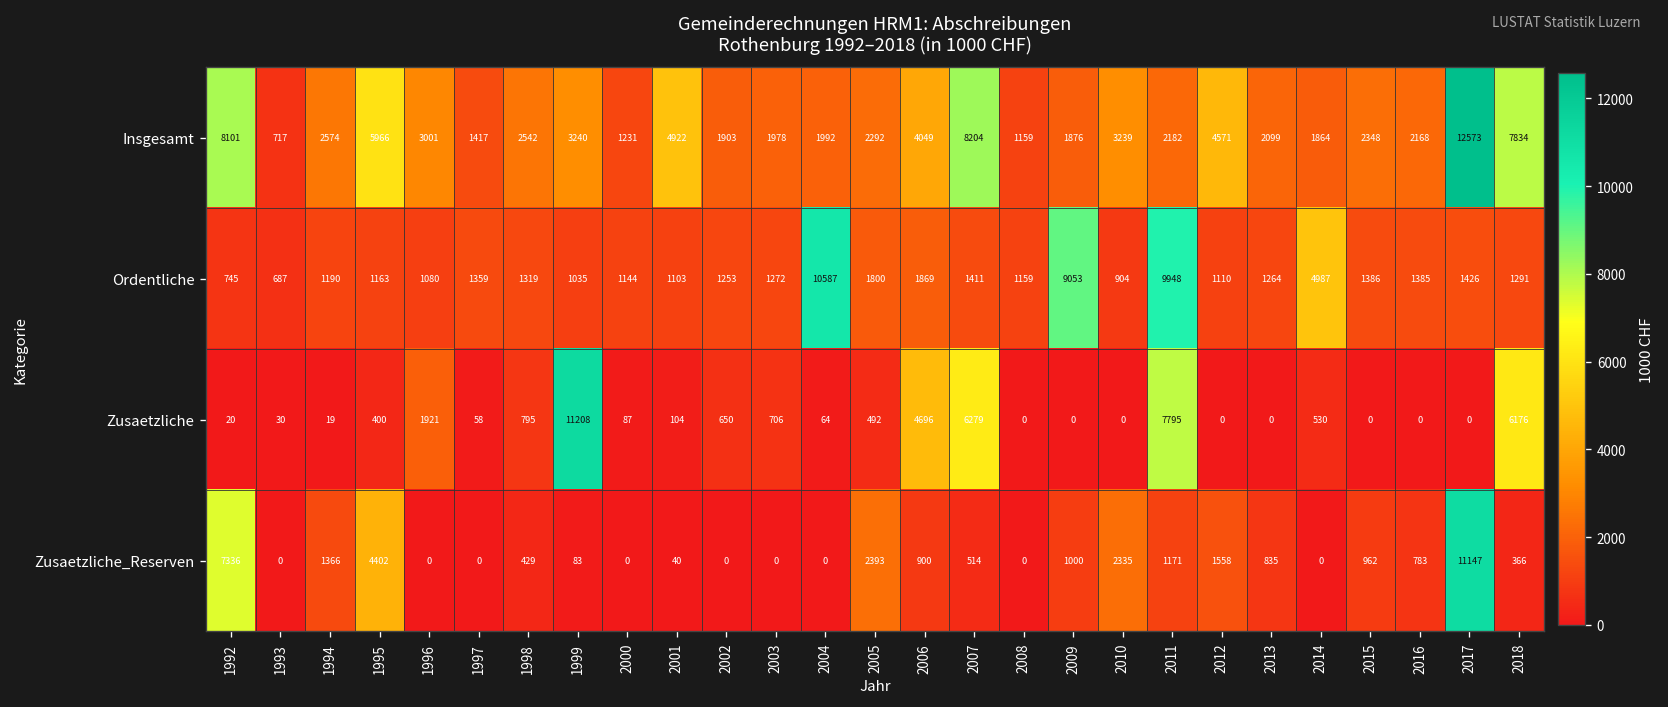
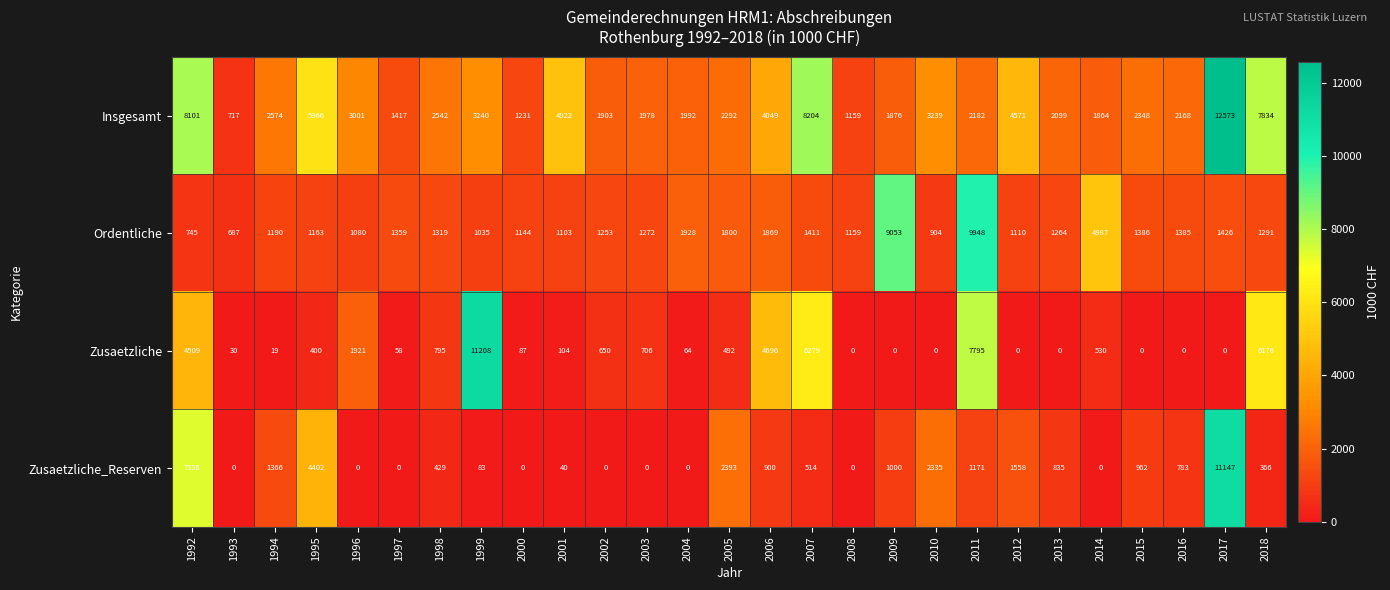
Ordentliche, 2004: 10587 -> 1928
Zusaetzliche, 1992: 20 -> 4509
